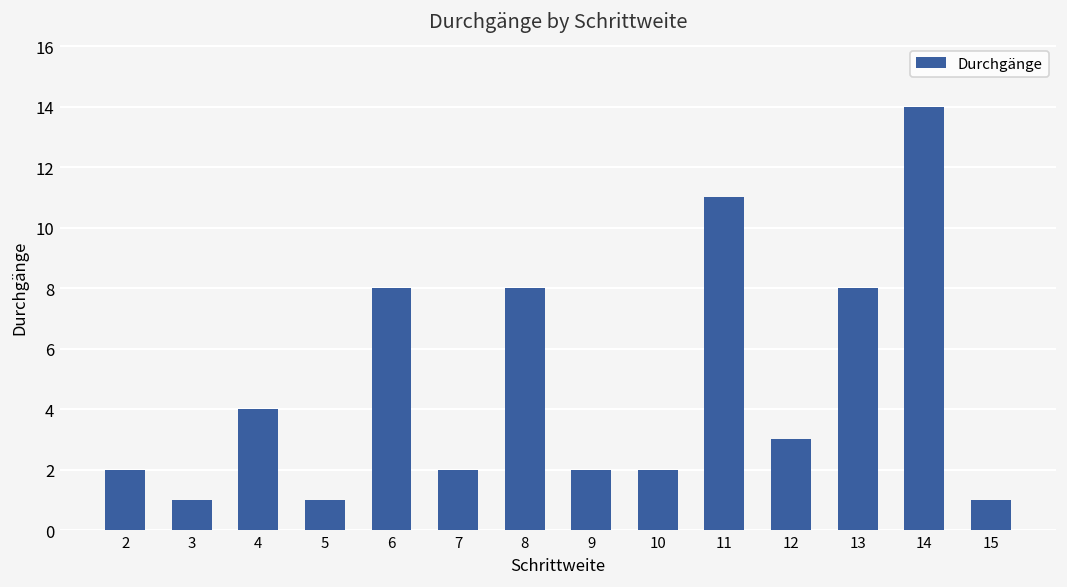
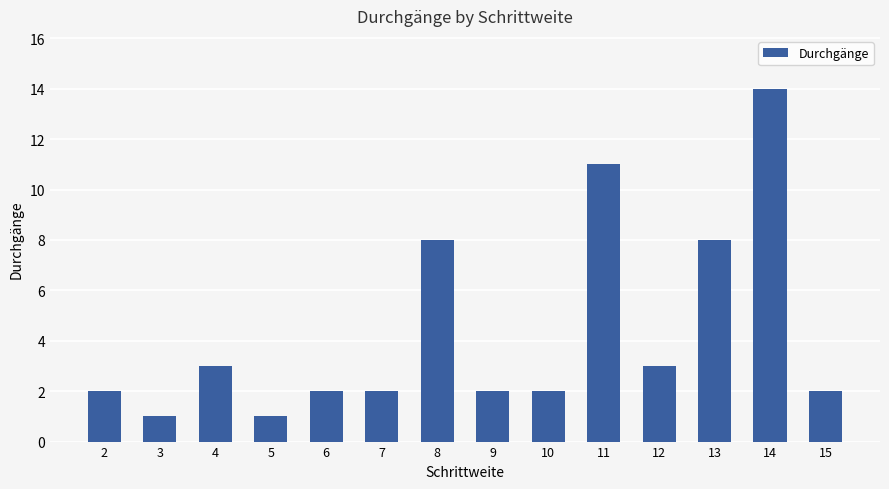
4: 4 -> 3
6: 8 -> 2
15: 1 -> 2
